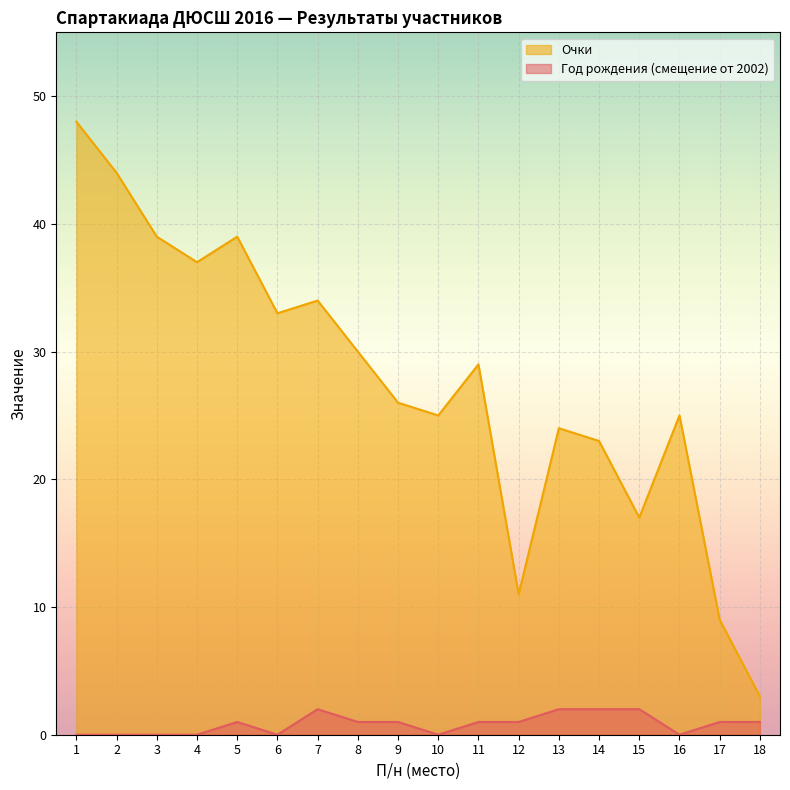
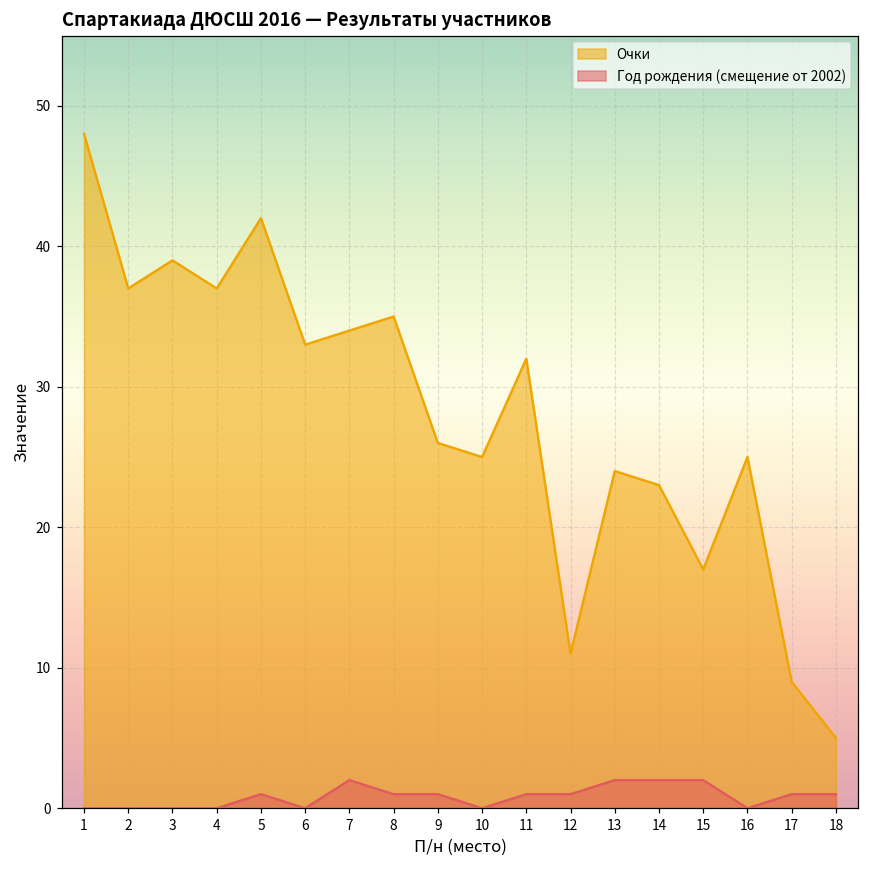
Очки, 2: 44 -> 37
Очки, 5: 39 -> 42
Очки, 8: 30 -> 35
Очки, 11: 29 -> 32
Очки, 18: 3 -> 5
